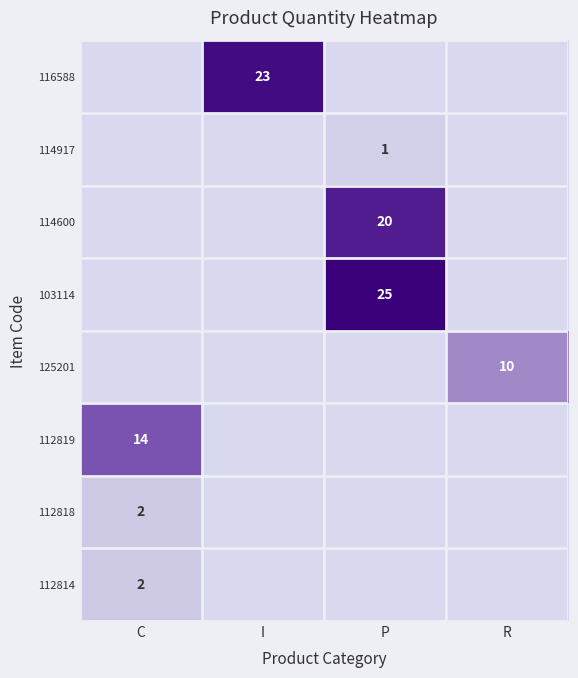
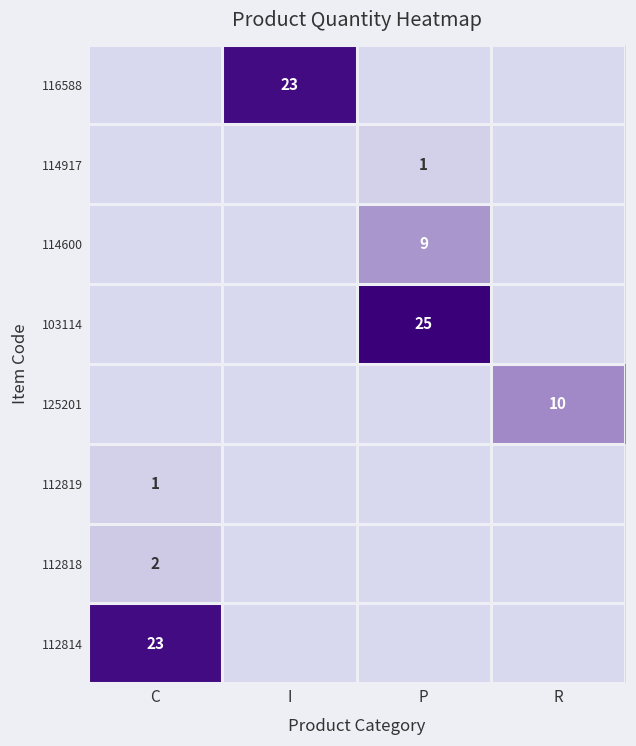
114600, P: 20 -> 9
112819, C: 14 -> 1
112814, C: 2 -> 23
